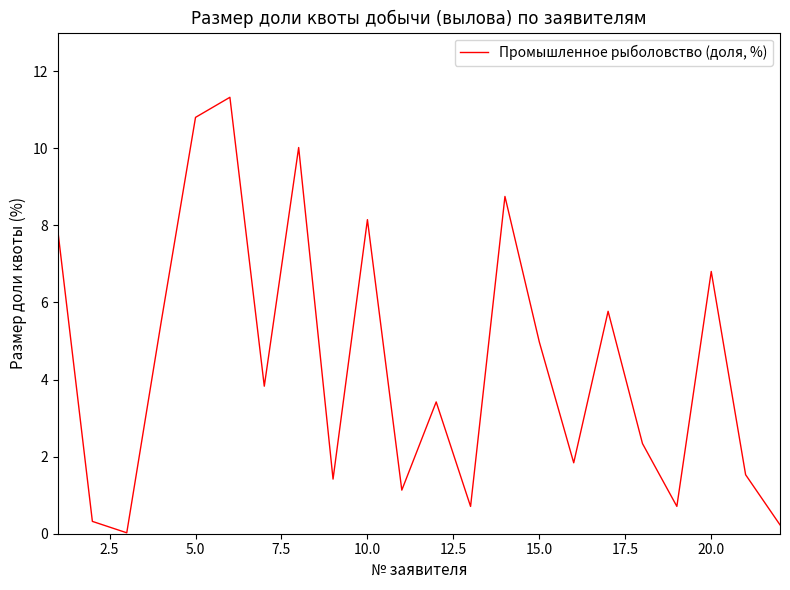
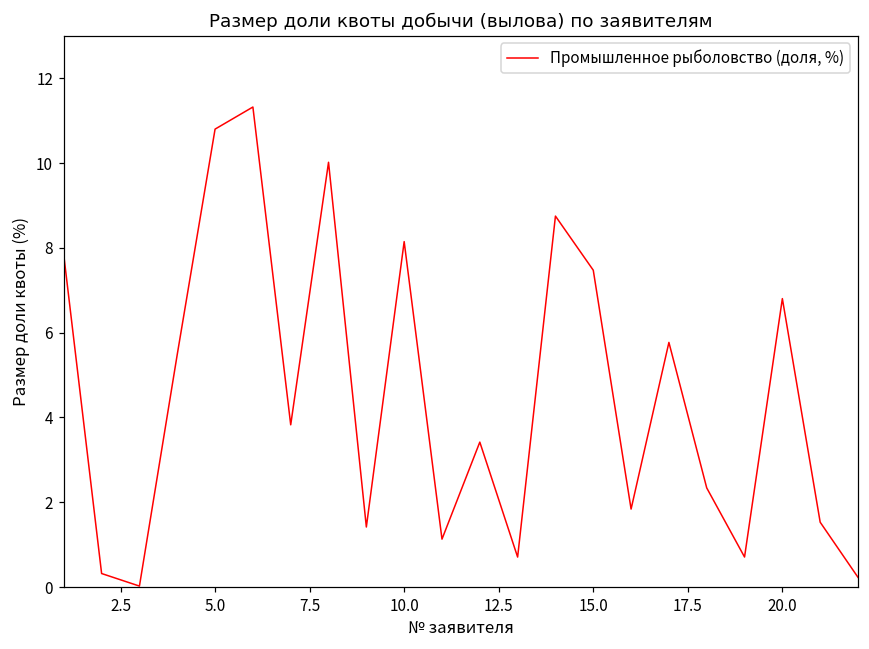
15.0: 5.0 -> 7.5
